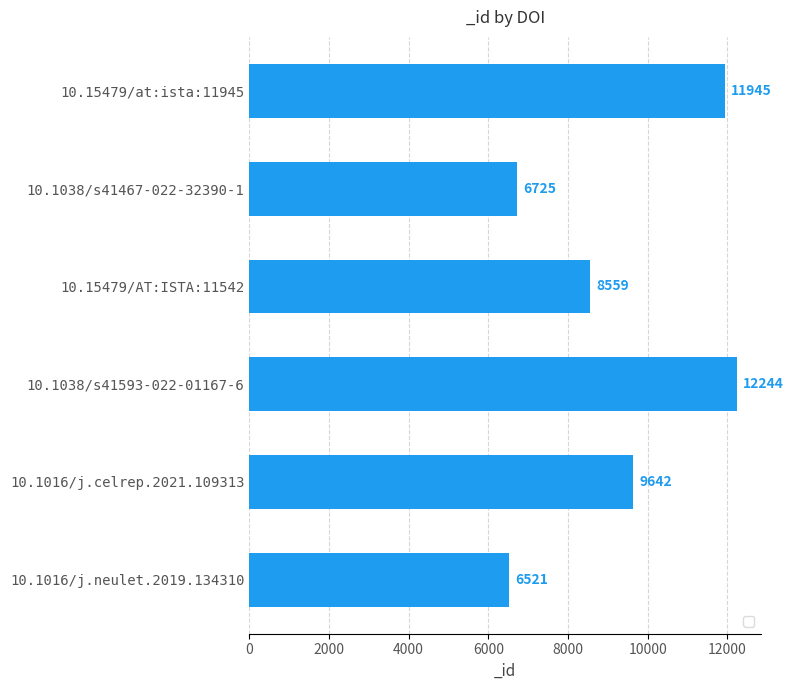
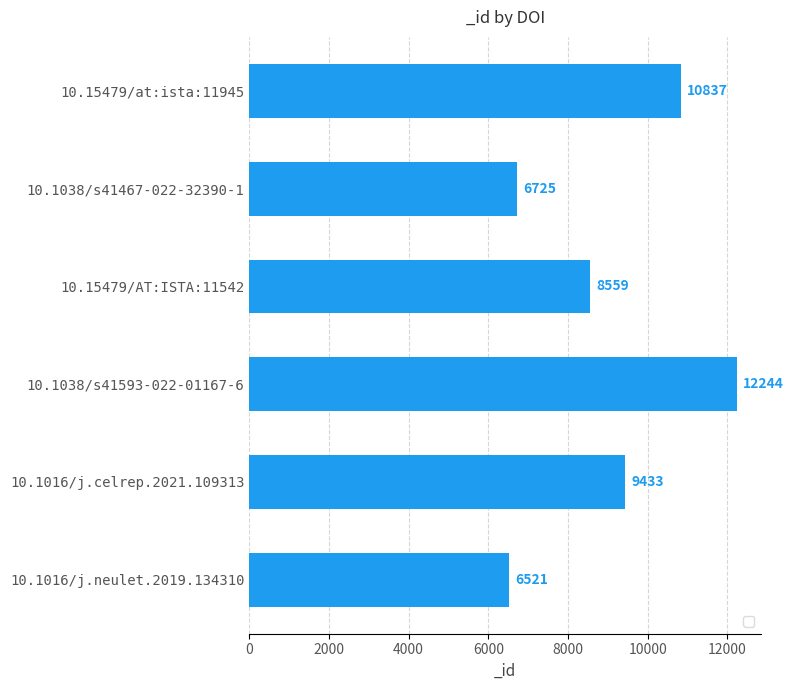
10.15479/at:ista:11945: 11945 -> 10837
10.1016/j.celrep.2021.109313: 9642 -> 9433
